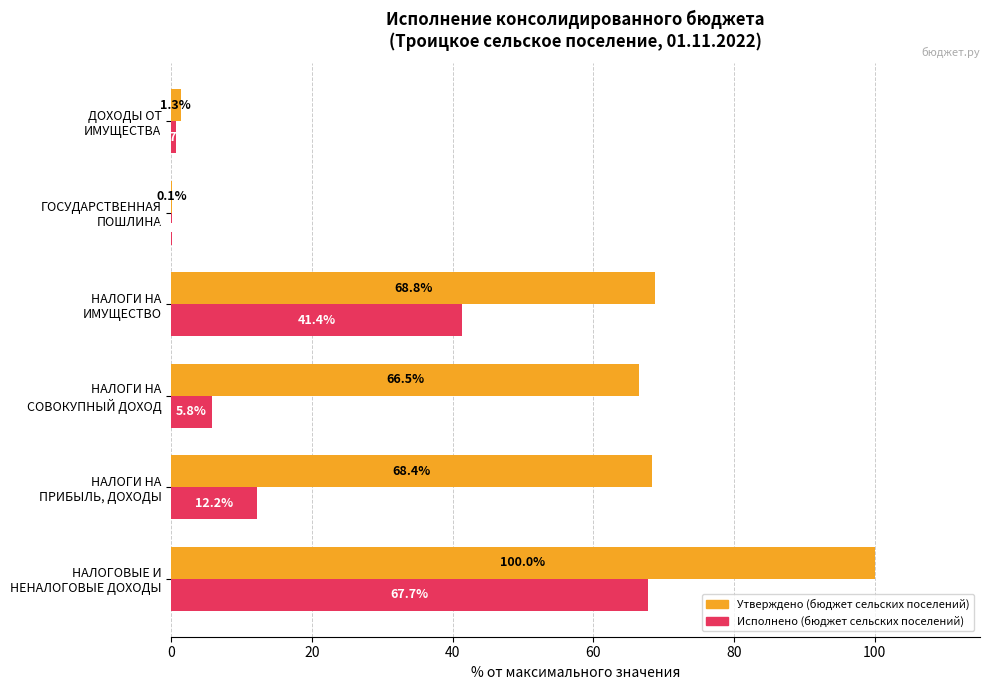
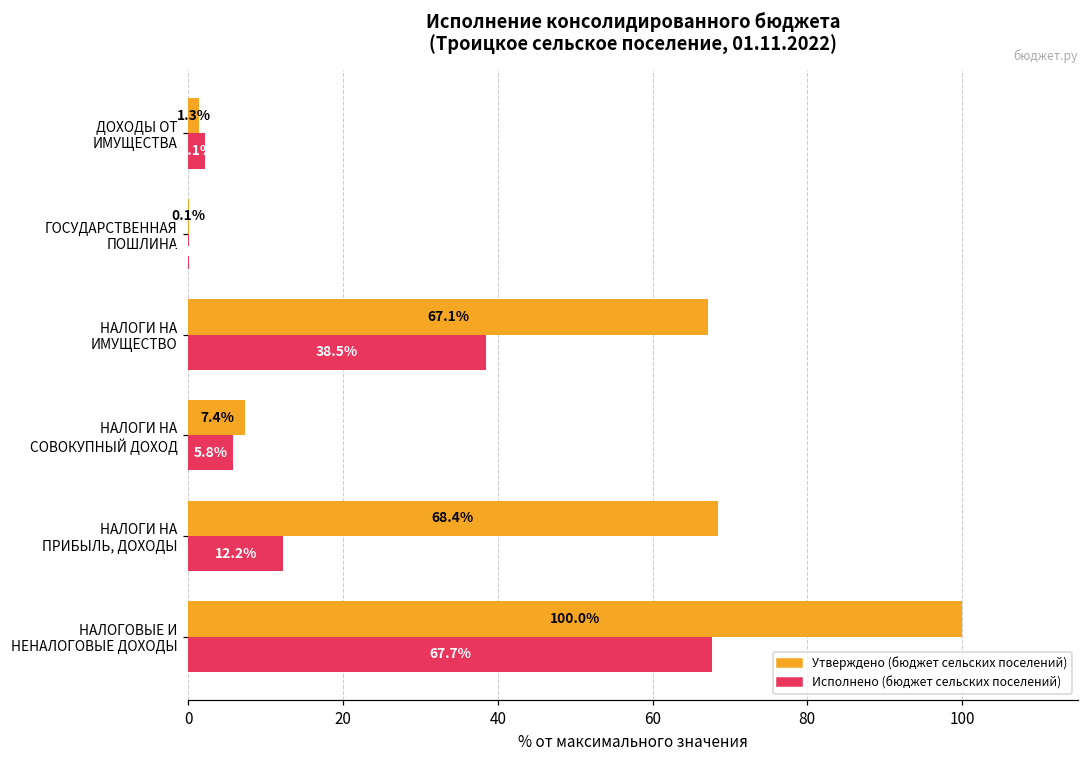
Исполнено (бюджет сельских поселений), ДОХОДЫ ОТ ИМУЩЕСТВА: 1 -> 2
Утверждено (бюджет сельских поселений), НАЛОГИ НА ИМУЩЕСТВО: 68.8% -> 67.1%
Исполнено (бюджет сельских поселений), НАЛОГИ НА ИМУЩЕСТВО: 41.4% -> 38.5%
Утверждено (бюджет сельских поселений), НАЛОГИ НА СОВОКУПНЫЙ ДОХОД: 66.5% -> 7.4%
